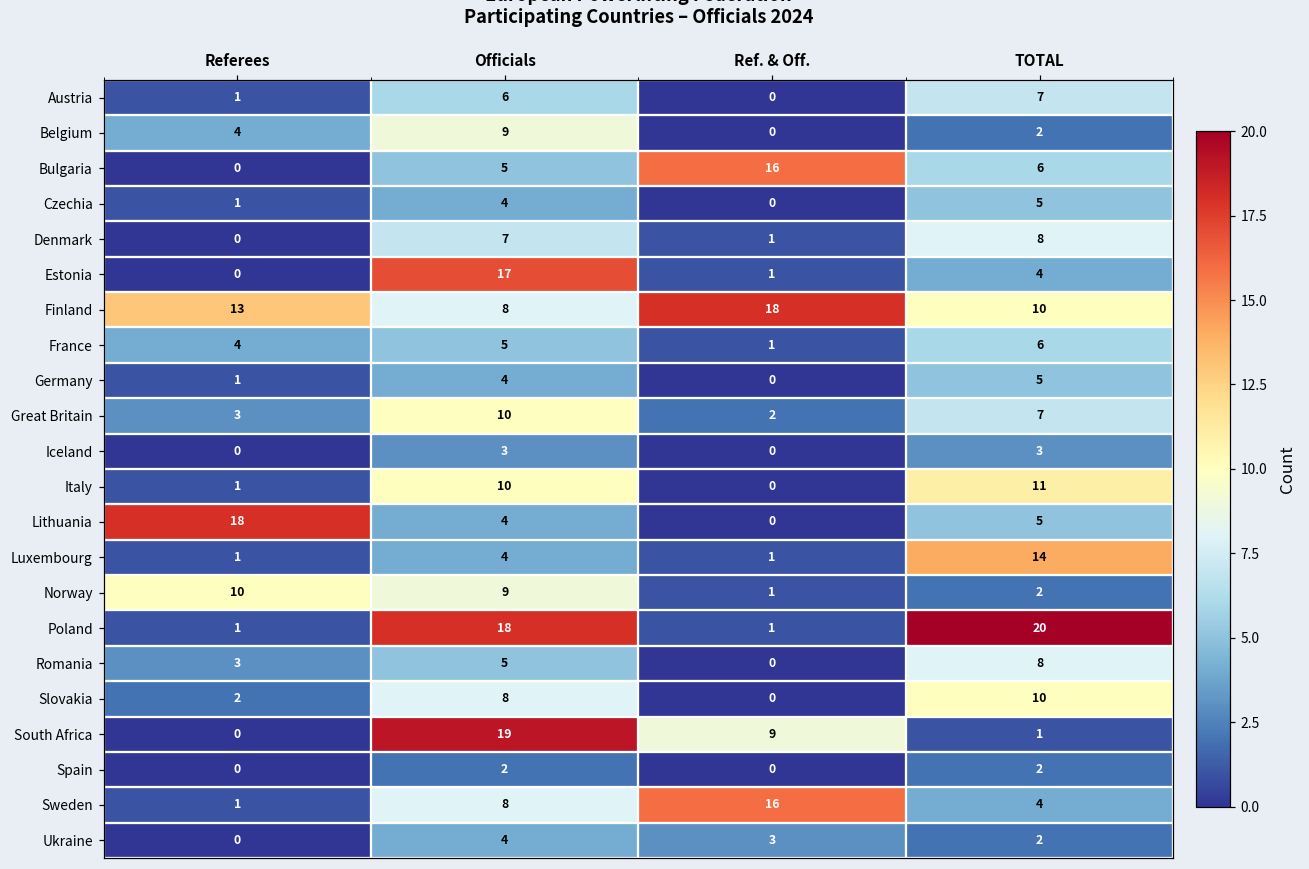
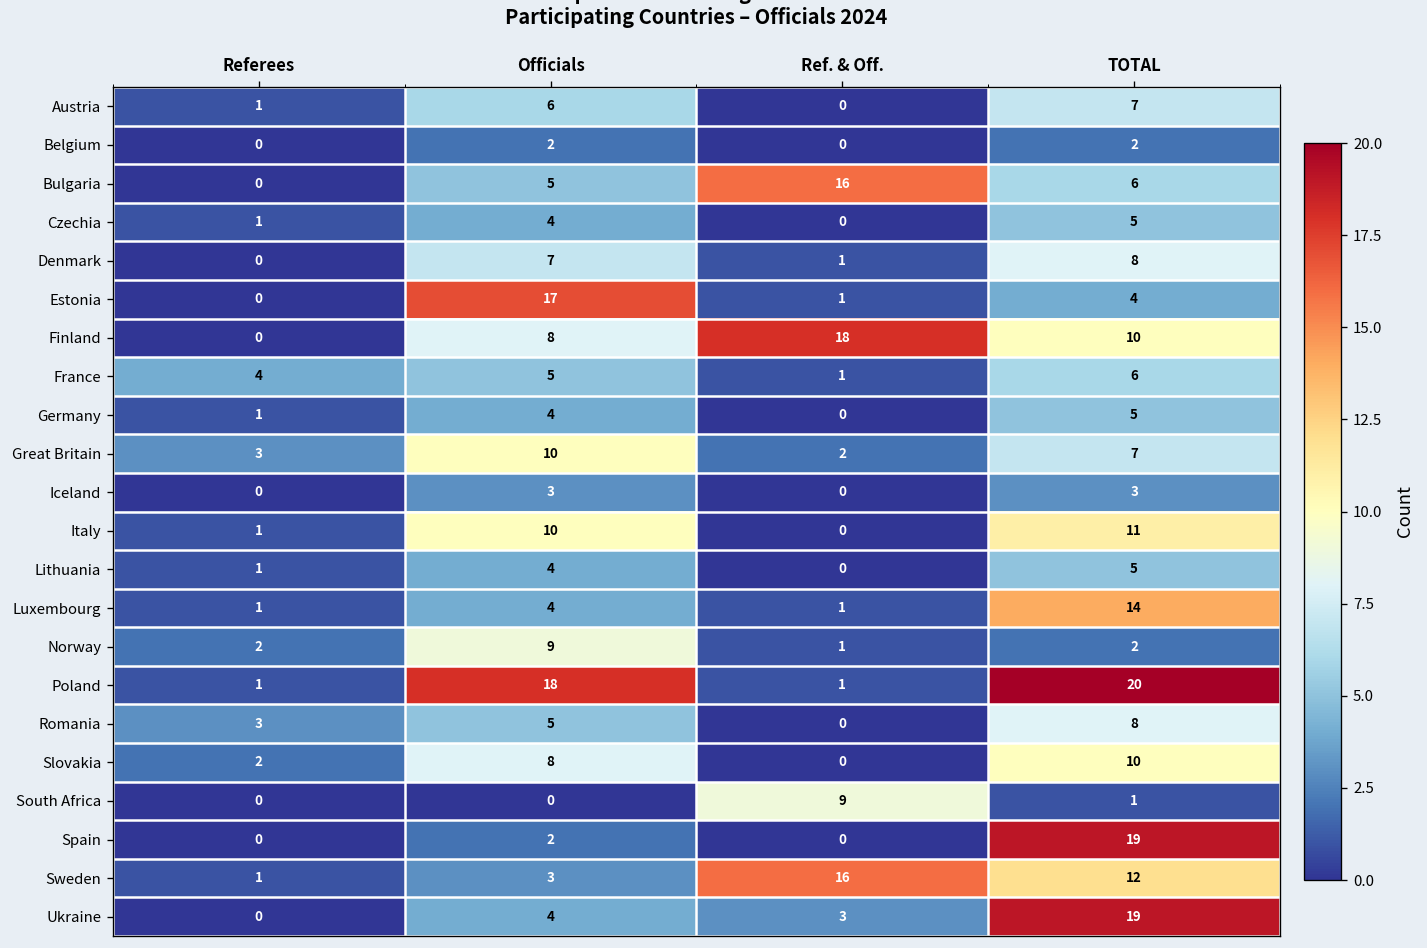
Belgium, Referees: 4 -> 0
Belgium, Officials: 9 -> 2
Finland, Referees: 13 -> 0
Lithuania, Referees: 18 -> 1
Norway, Referees: 10 -> 2
South Africa, Officials: 19 -> 0
Spain, TOTAL: 2 -> 19
Sweden, Officials: 8 -> 3
Sweden, TOTAL: 4 -> 12
Ukraine, TOTAL: 2 -> 19
